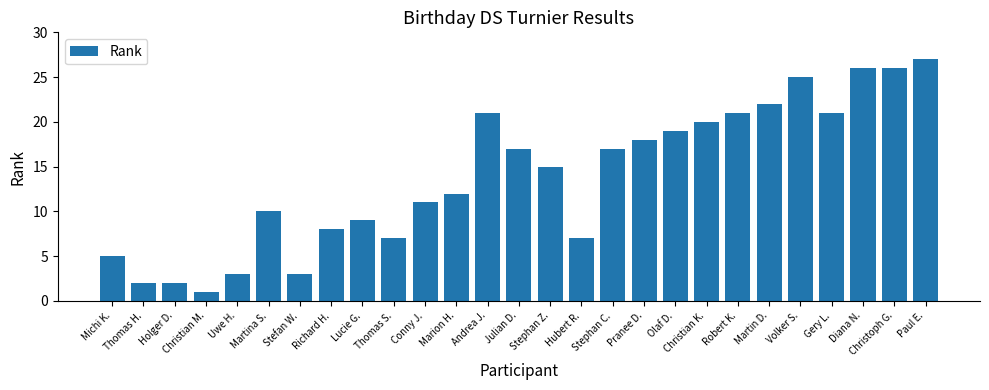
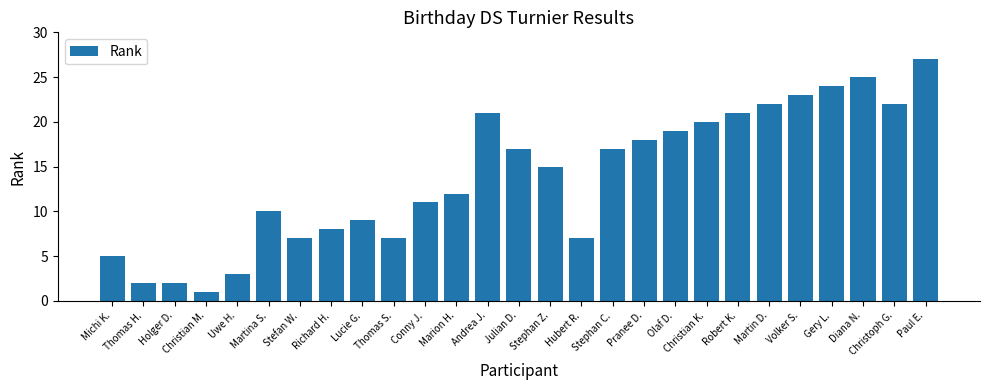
Stefan W.: 3 -> 7
Volker S.: 25 -> 23
Gery L.: 21 -> 24
Diana N.: 26 -> 25
Christoph G.: 26 -> 22
